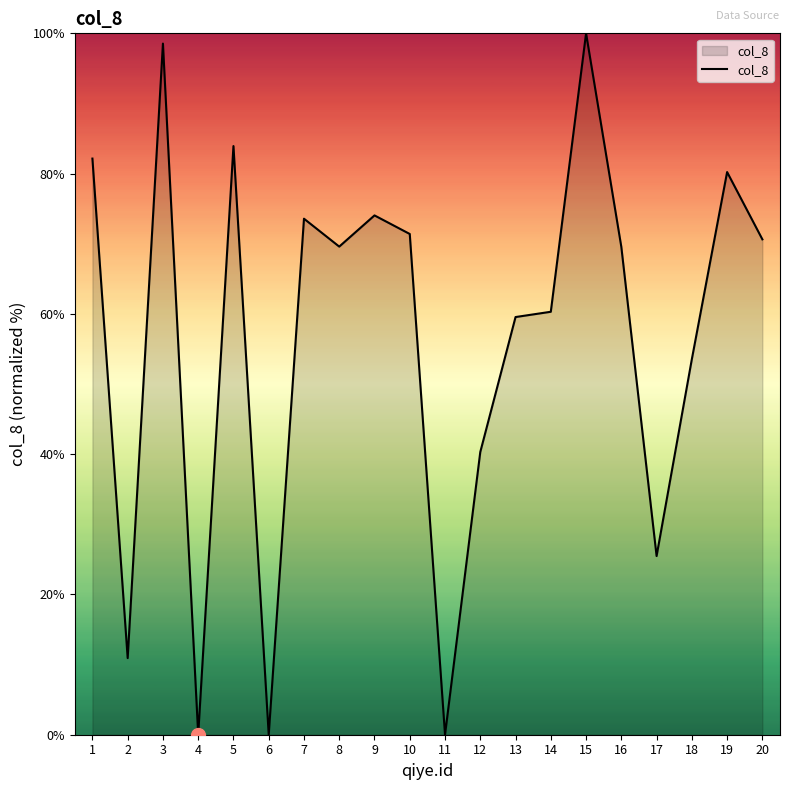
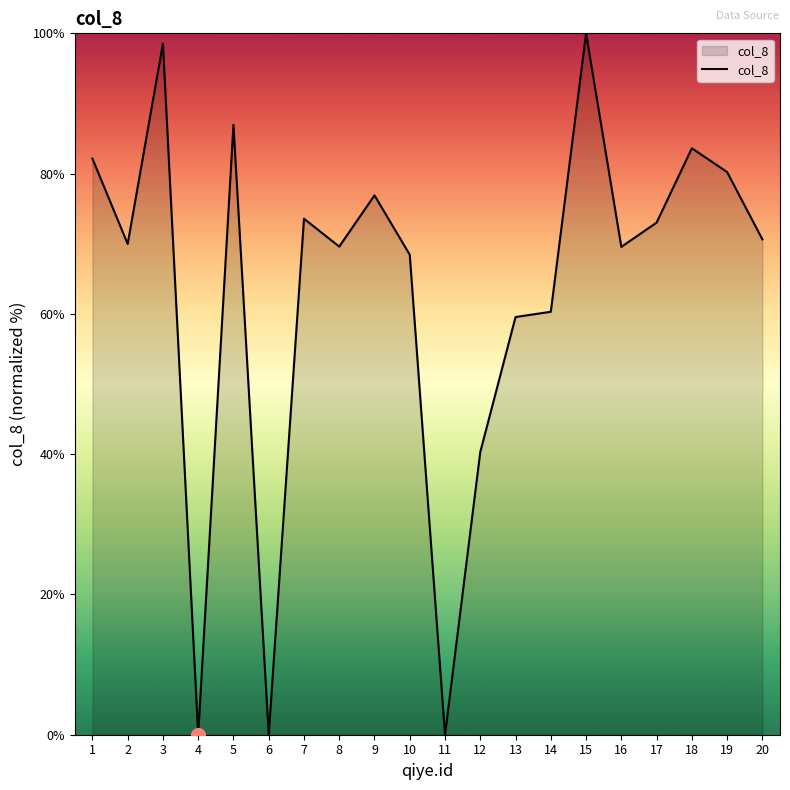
col_8, 2: 11% -> 70%
col_8, 5: 84% -> 87%
col_8, 9: 74% -> 77%
col_8, 10: 71% -> 68%
col_8, 17: 25% -> 73%
col_8, 18: 54% -> 84%
